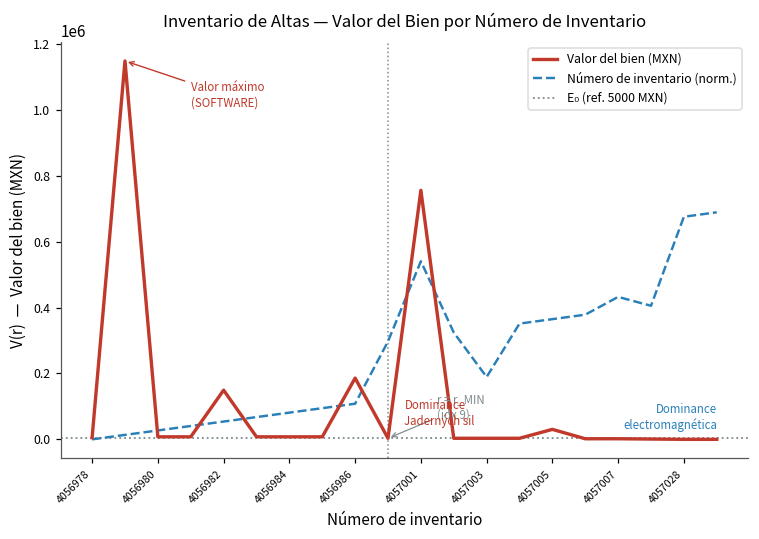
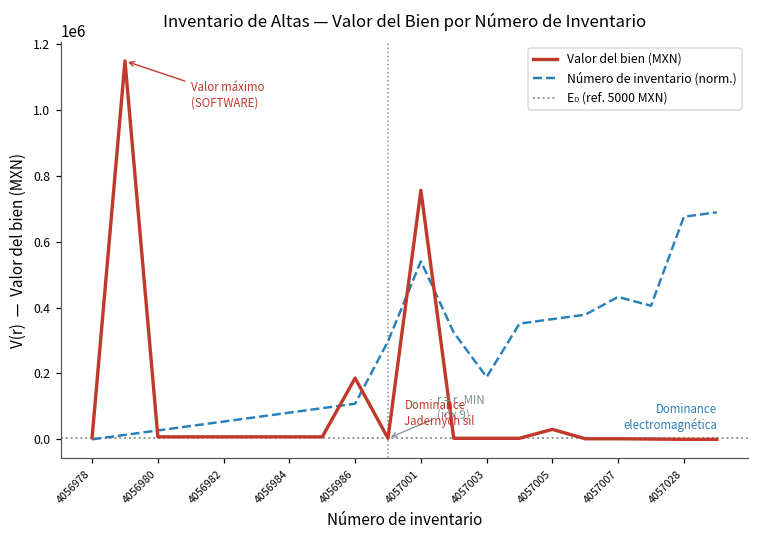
Valor del bien (MXN), 4056982: 150000 -> 10000
